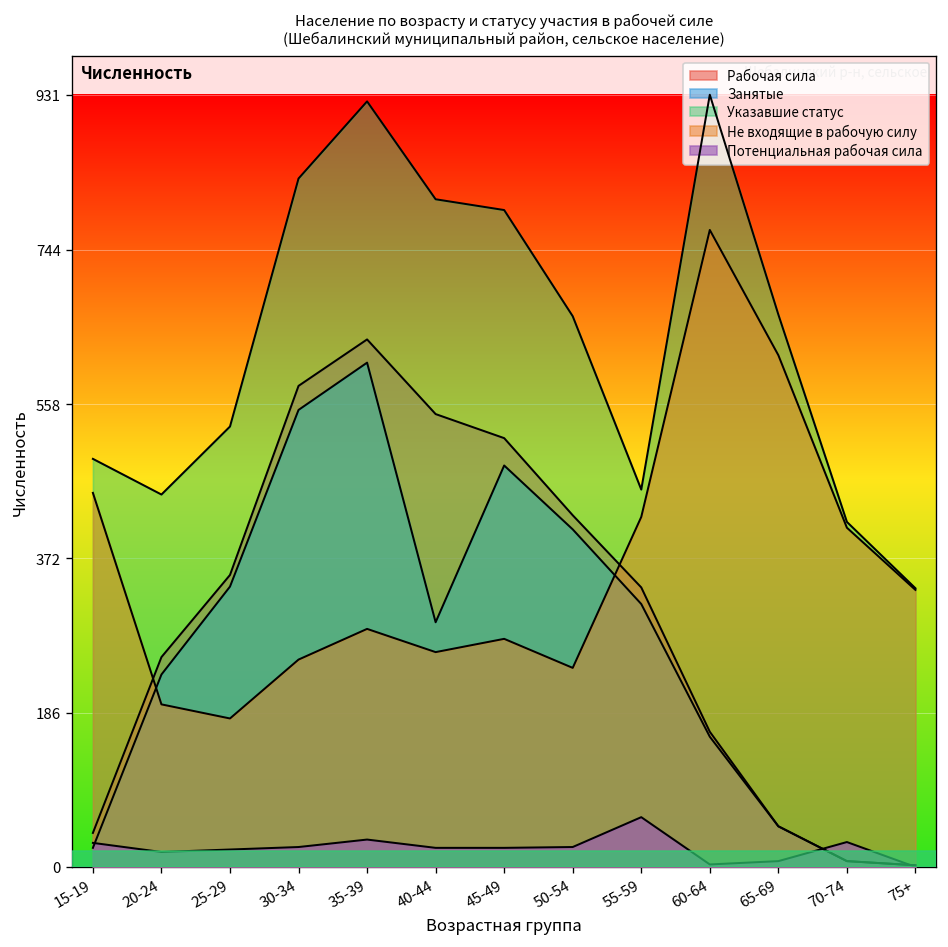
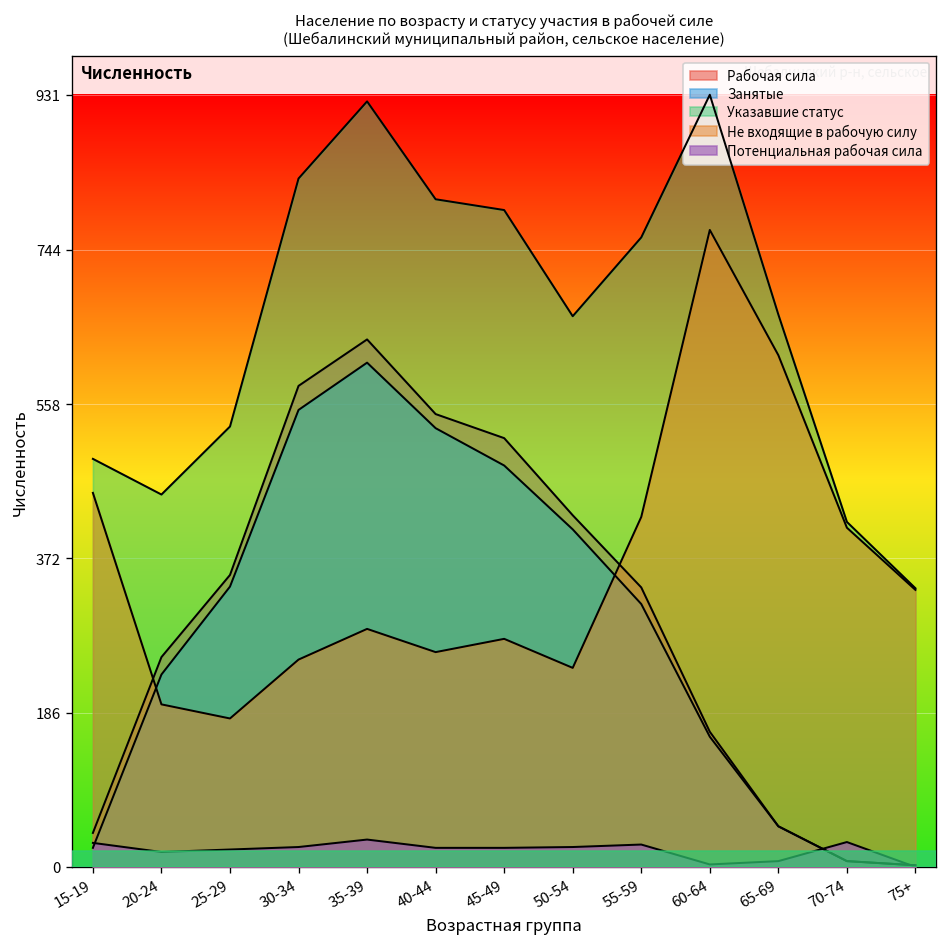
Занятые, 40-44: 300 -> 530
Указавшие статус, 55-59: 460 -> 760
Потенциальная рабочая сила, 55-59: 60 -> 30
